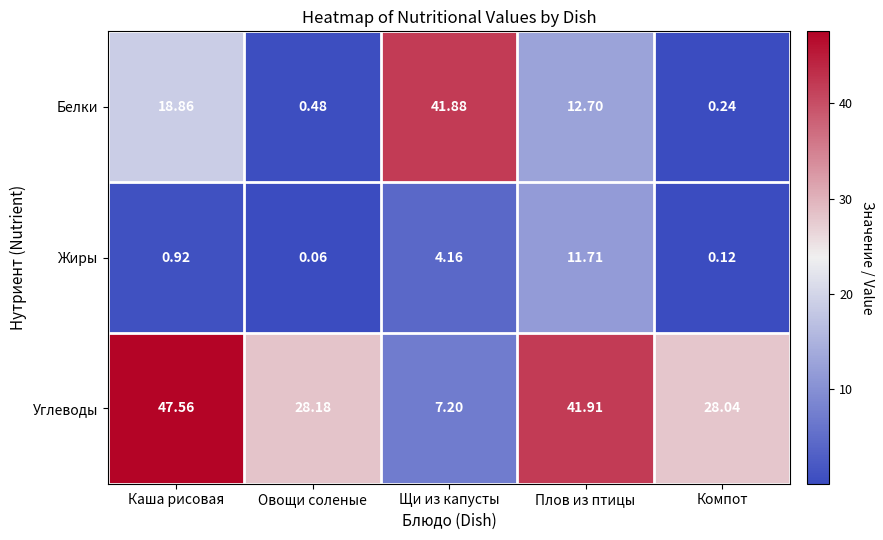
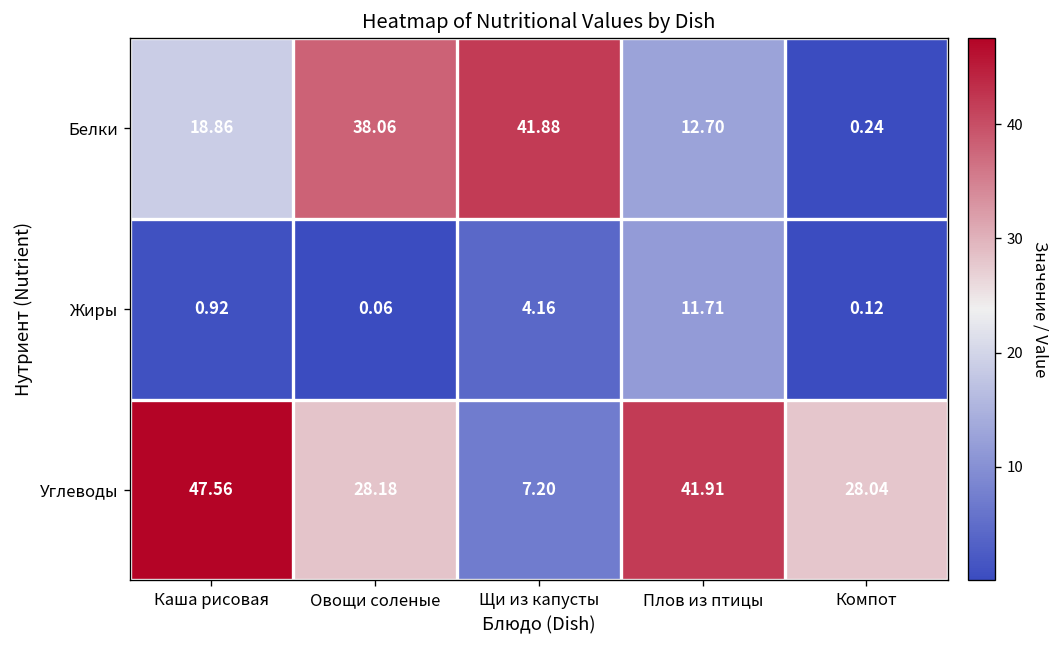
Белки, Овощи соленые: 0.48 -> 38.06
